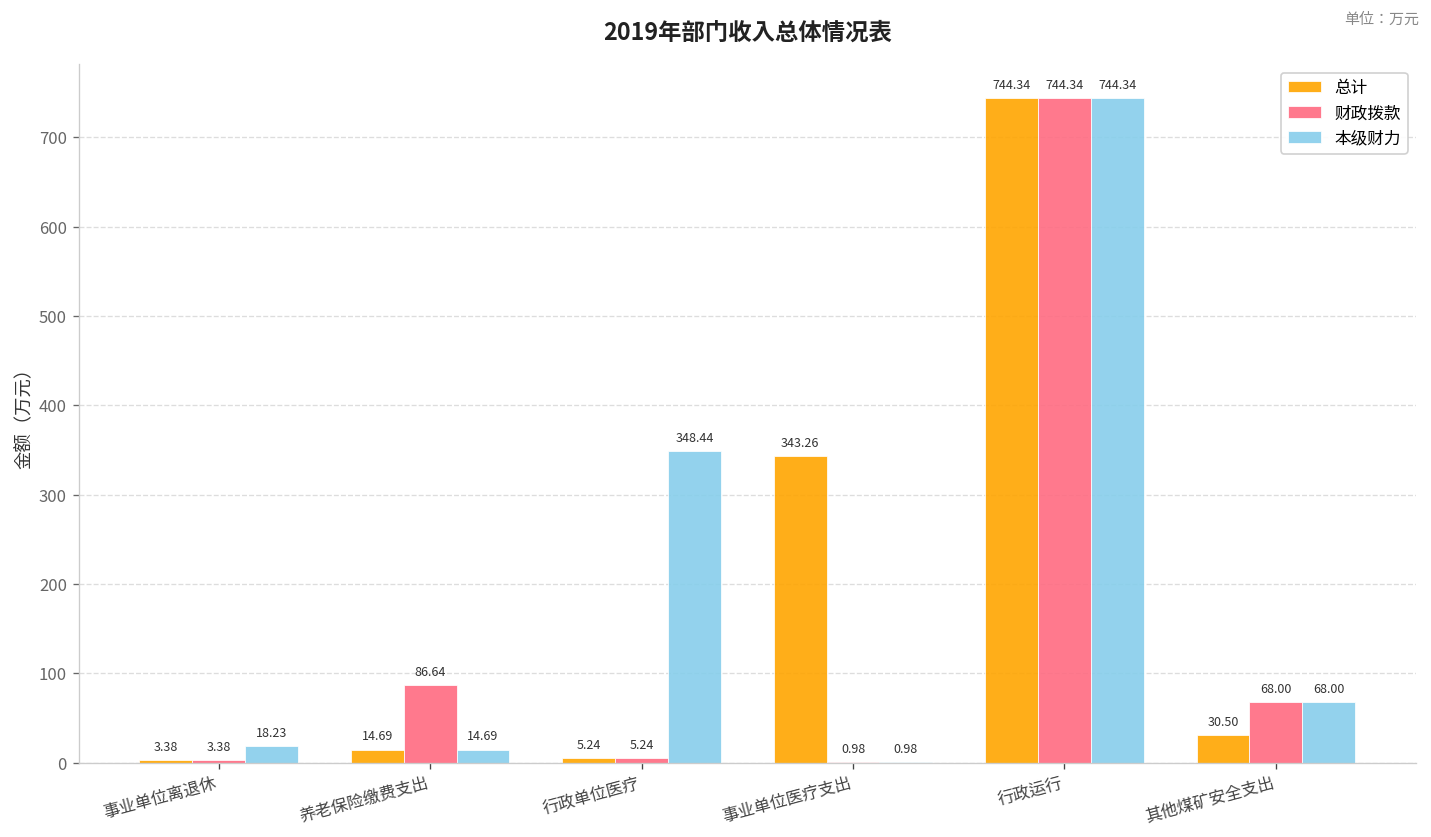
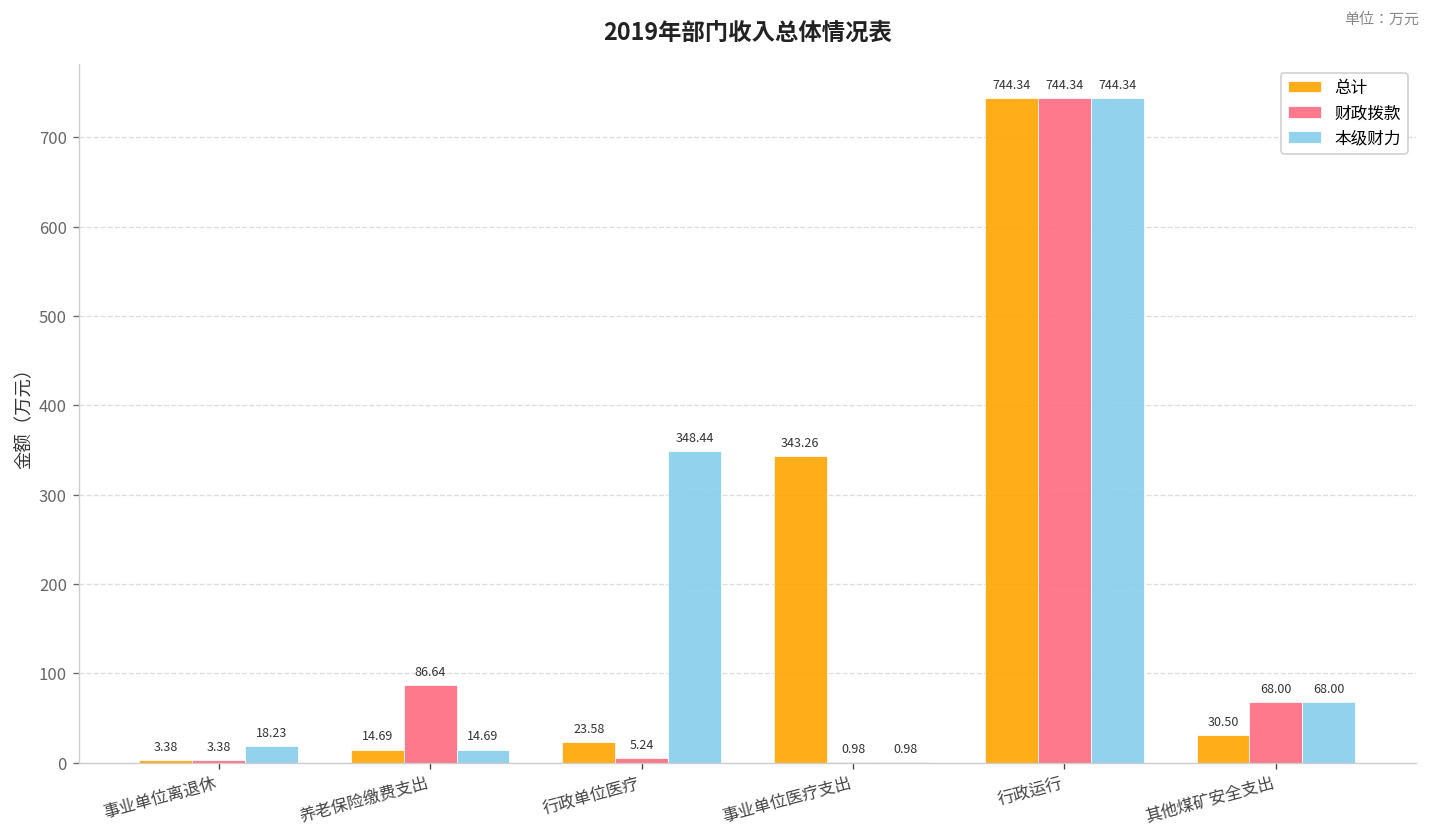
总计, 行政单位医疗: 5.24 -> 23.58
